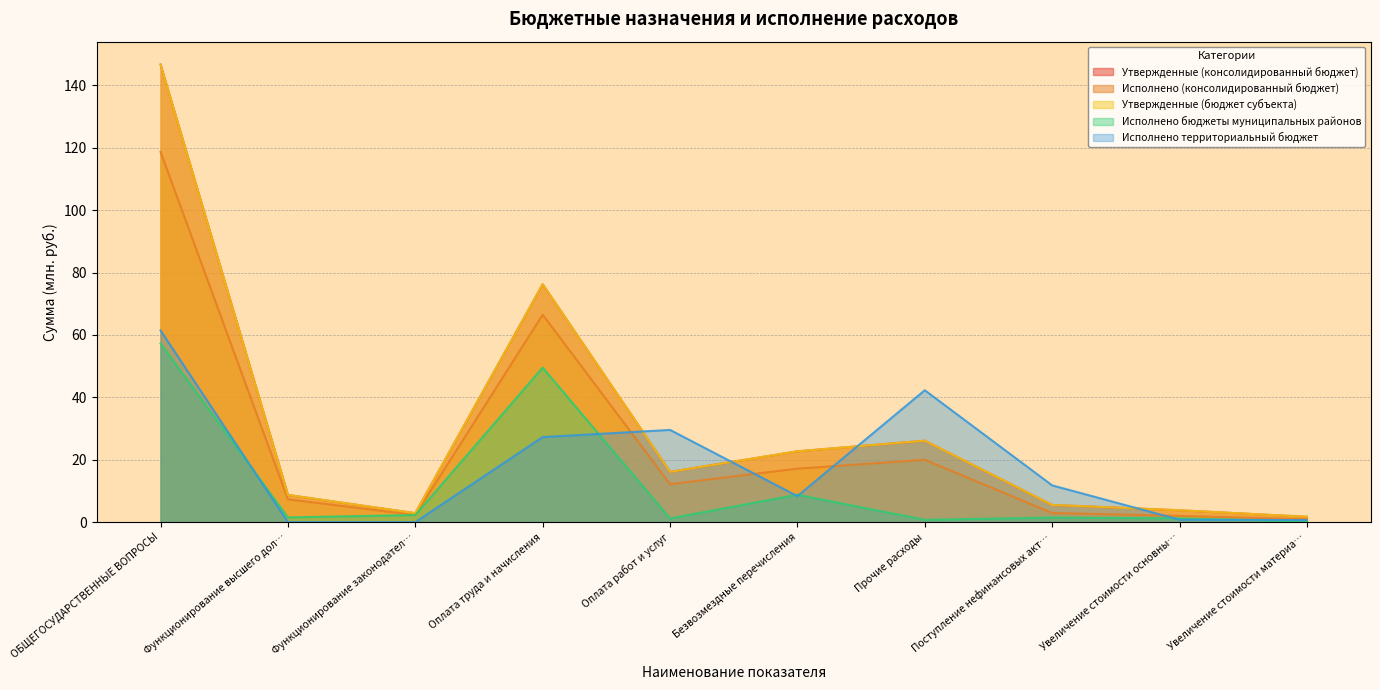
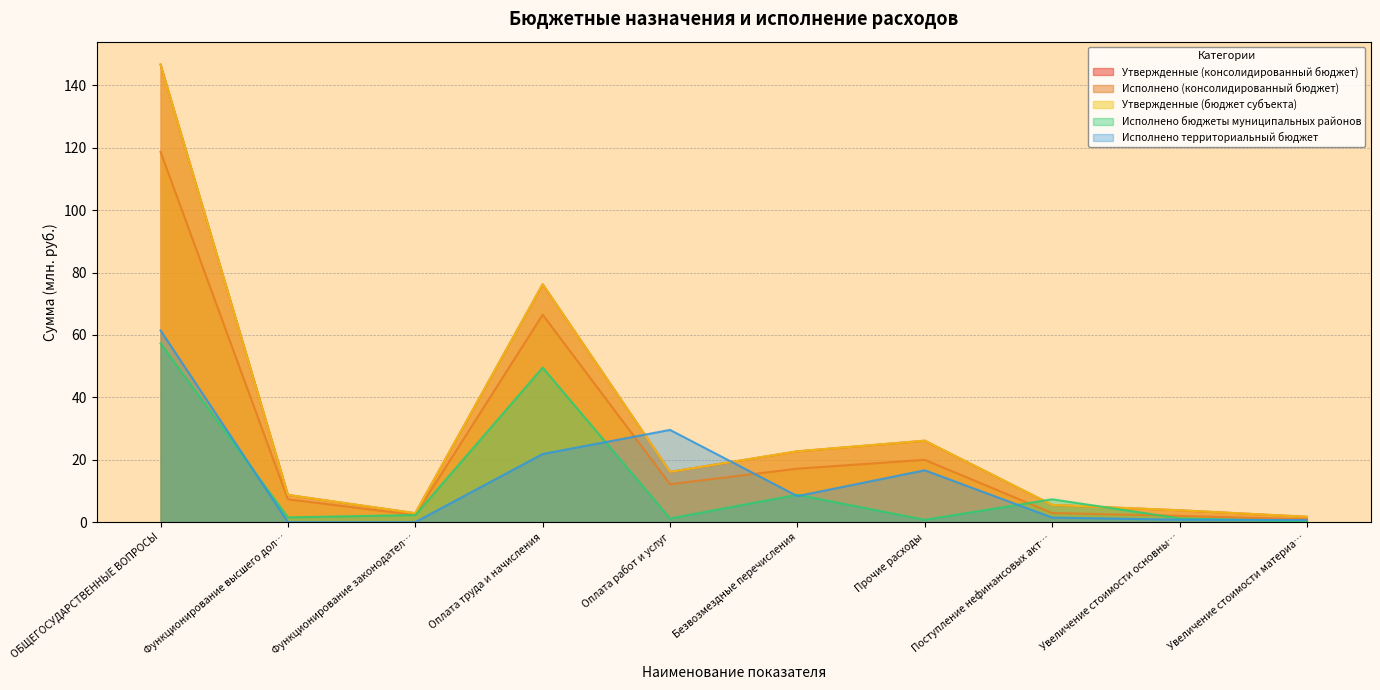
Исполнено территориальный бюджет, Оплата труда и начисления: 27 -> 22
Исполнено территориальный бюджет, Прочие расходы: 42 -> 17
Исполнено бюджеты муниципальных районов, Поступление нефинансовых акт…: 1 -> 7
Исполнено территориальный бюджет, Поступление нефинансовых акт…: 12 -> 1
